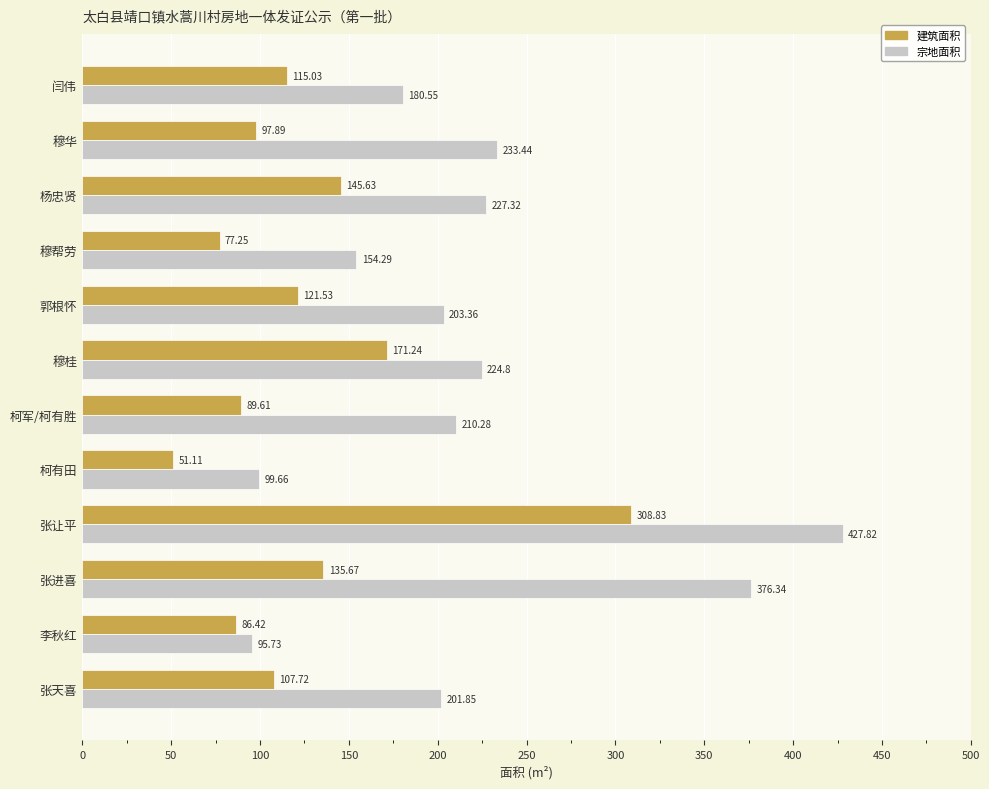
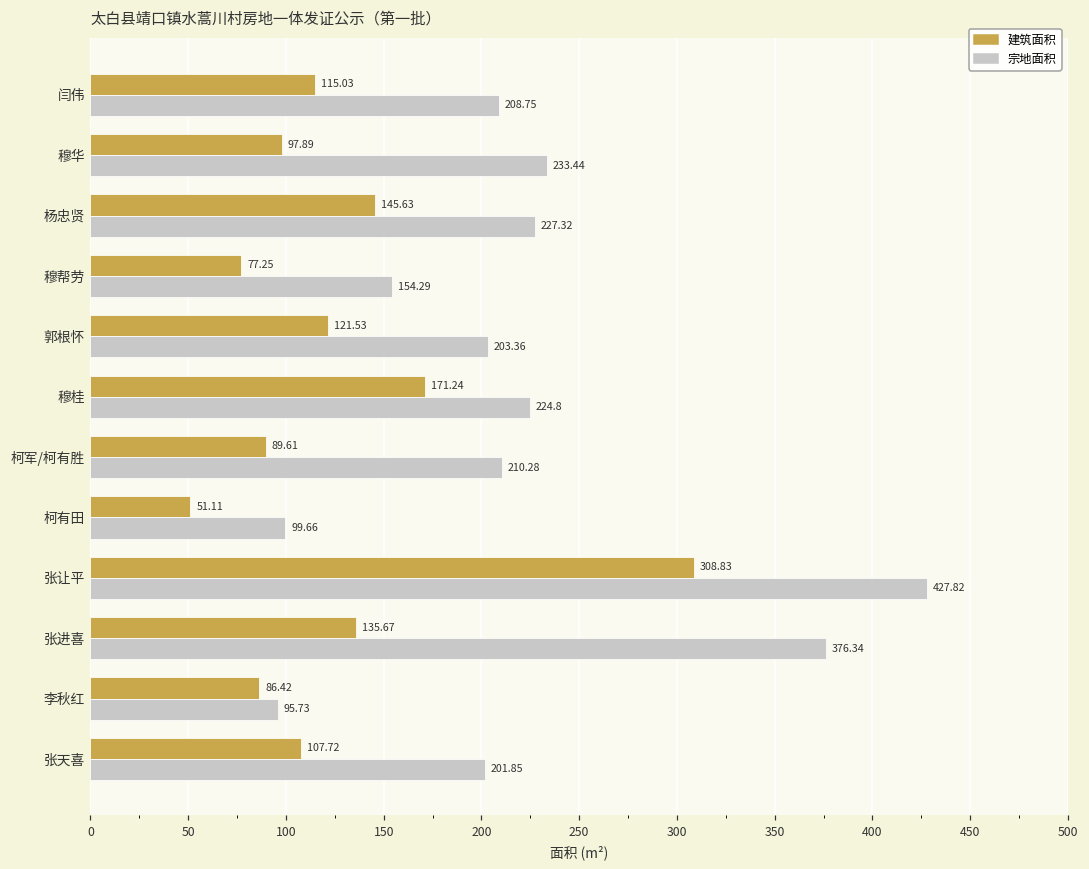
宗地面积, 闫伟: 180.55 -> 208.75
